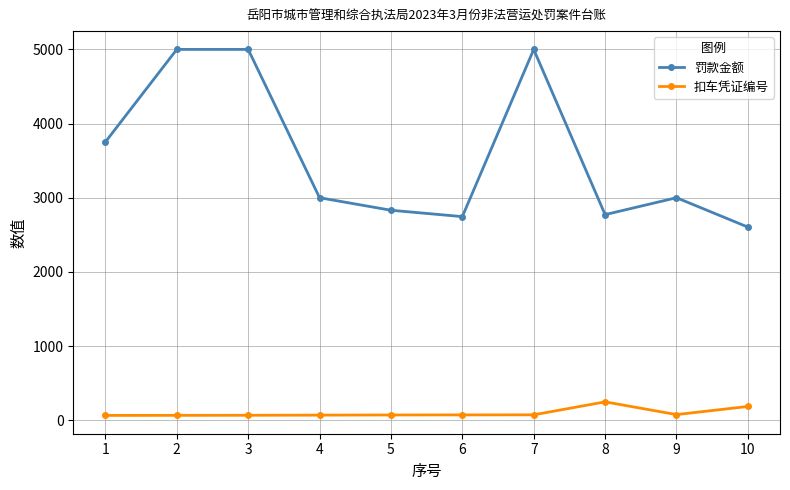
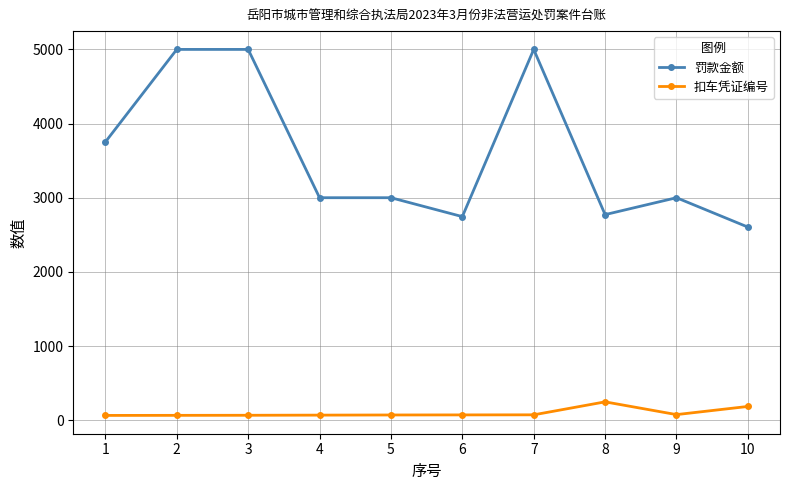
罚款金额, 5: 2800 -> 3000
